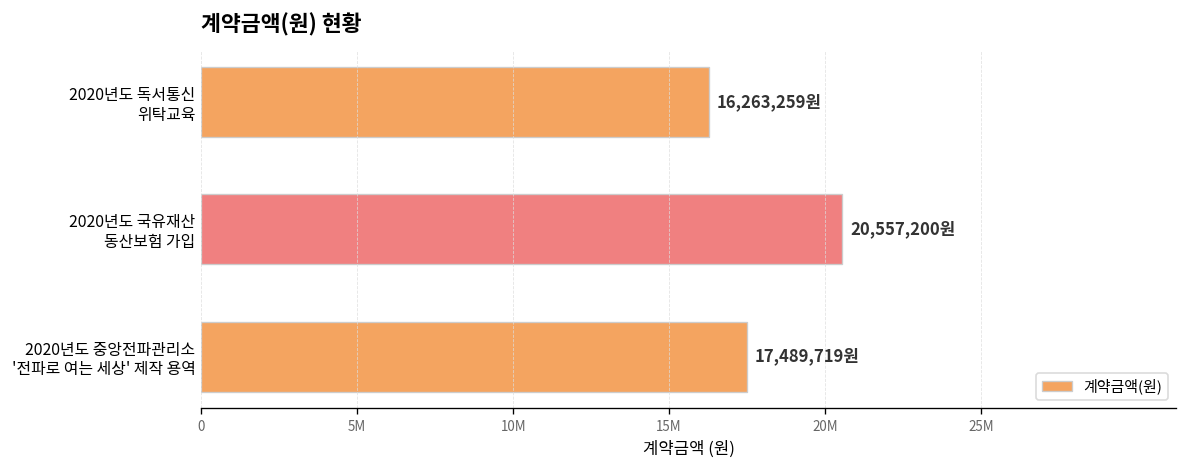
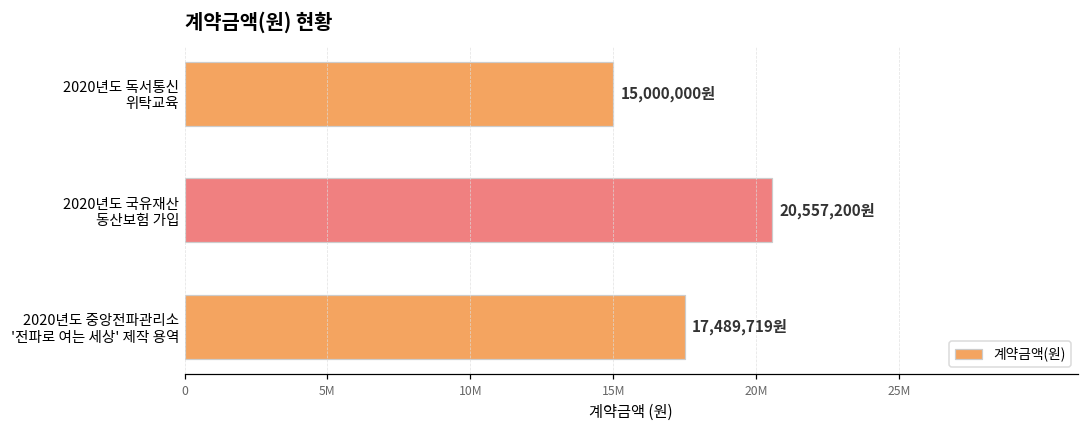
2020년도 독서통신 위탁교육: 16,263,259원 -> 15,000,000원
